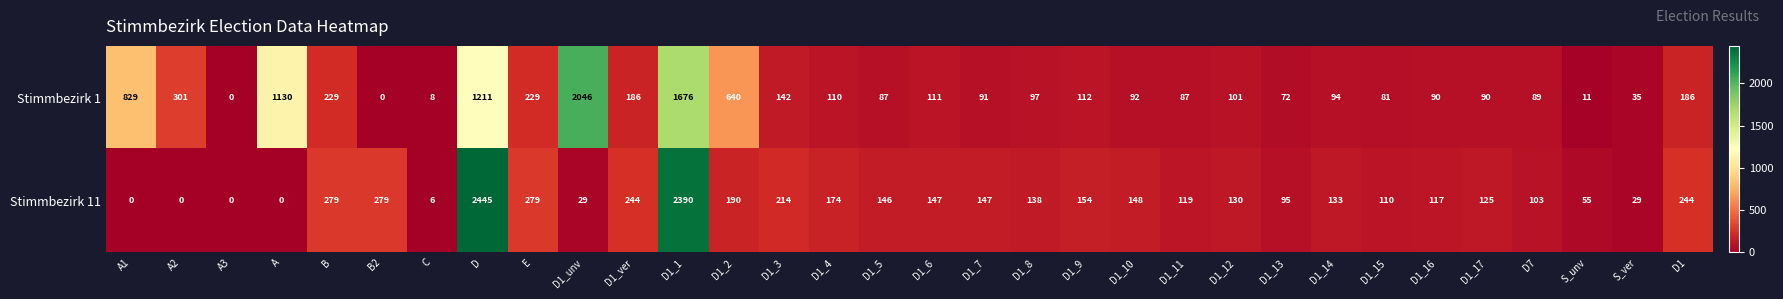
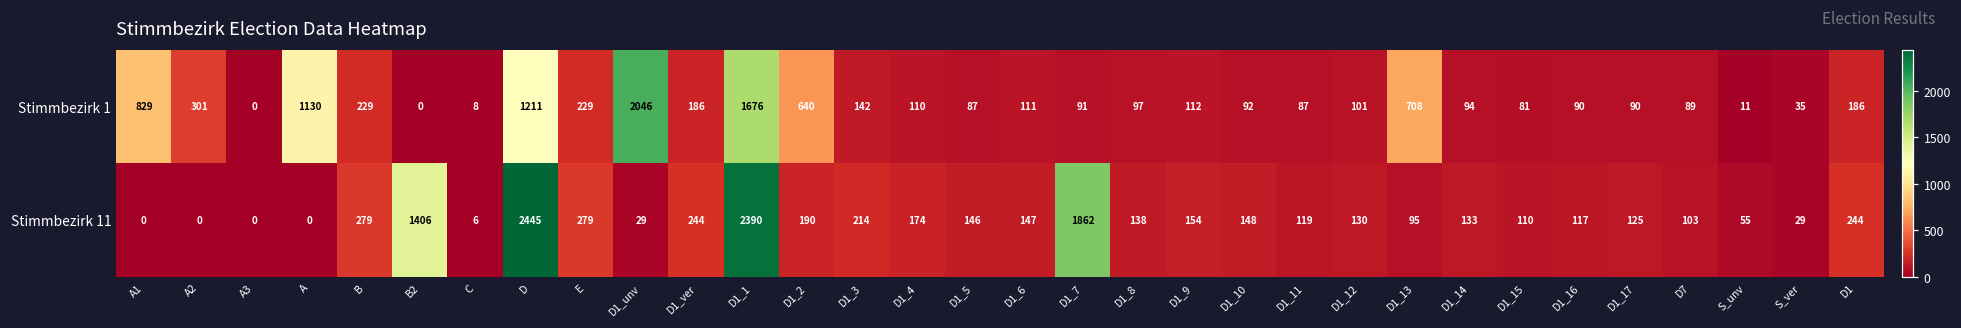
Stimmbezirk 1, D1_13: 72 -> 708
Stimmbezirk 11, B2: 279 -> 1406
Stimmbezirk 11, D1_7: 147 -> 1862
